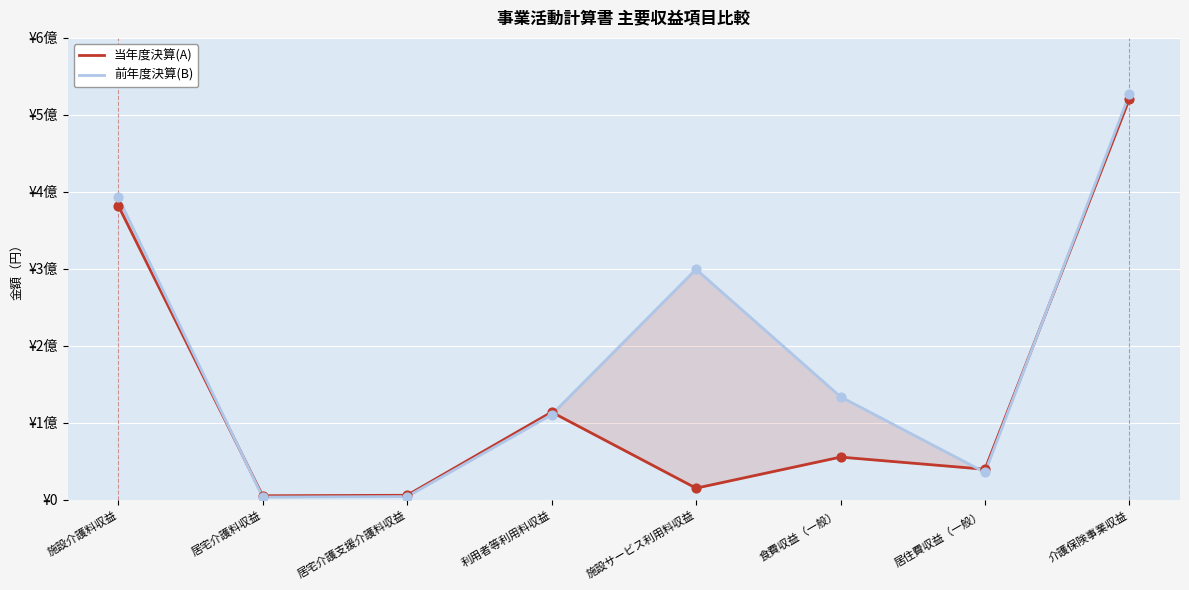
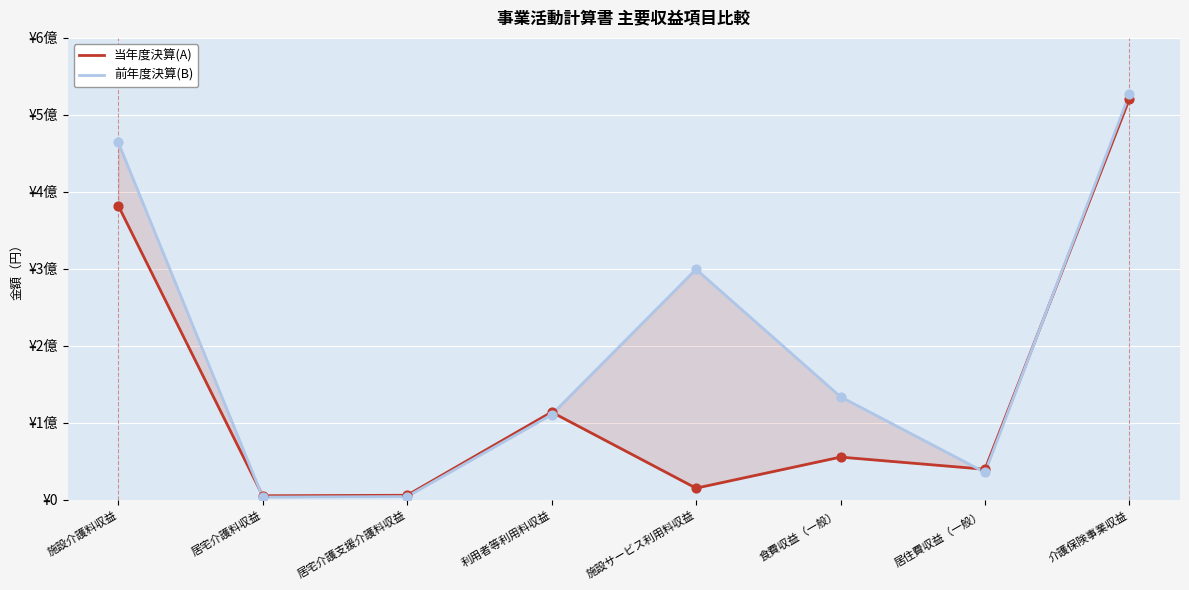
前年度決算(B), 施設介護料収益: ¥3.9億 -> ¥4.6億
